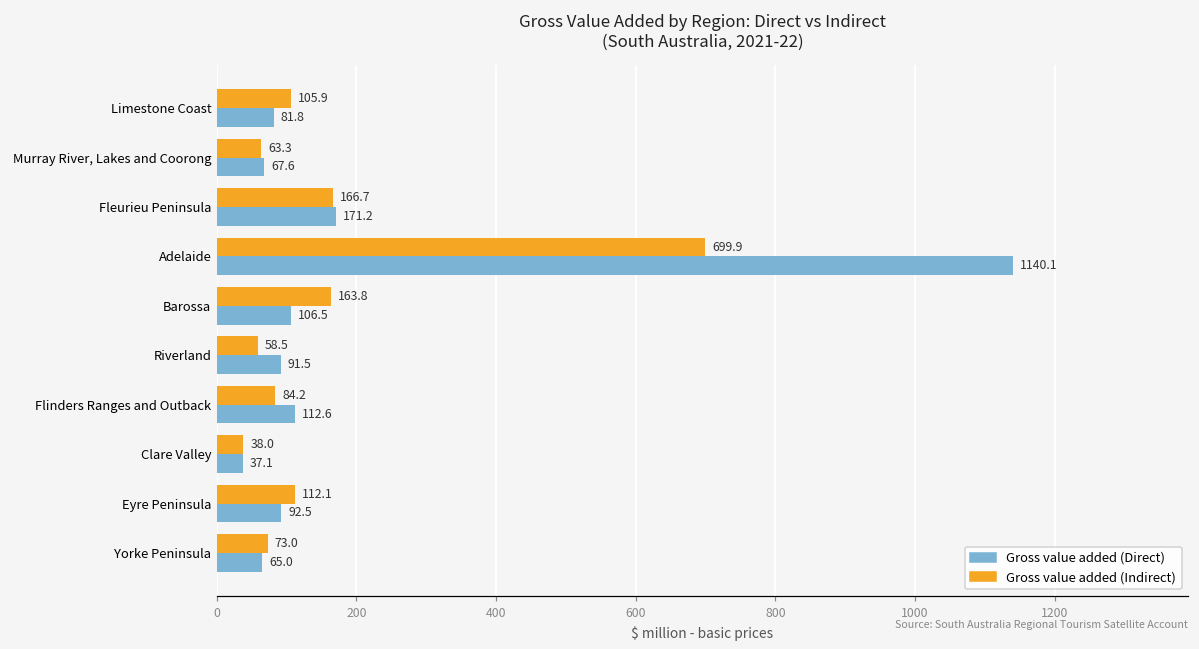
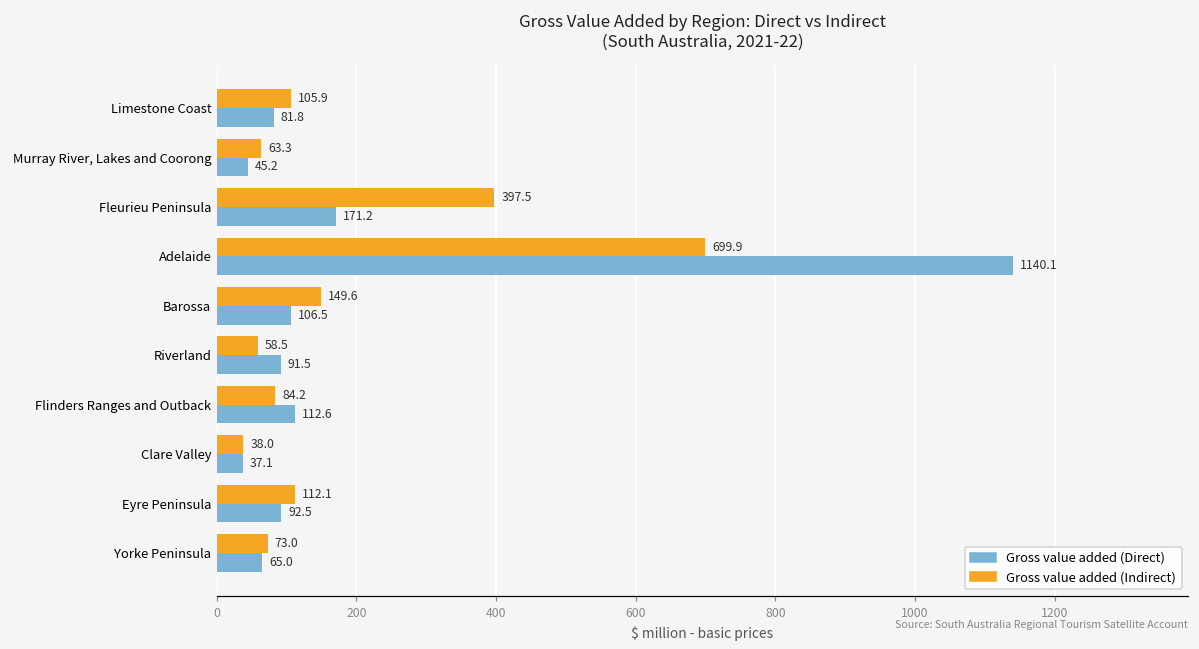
Gross value added (Direct), Murray River, Lakes and Coorong: 67.6 -> 45.2
Gross value added (Indirect), Fleurieu Peninsula: 166.7 -> 397.5
Gross value added (Indirect), Barossa: 163.8 -> 149.6
